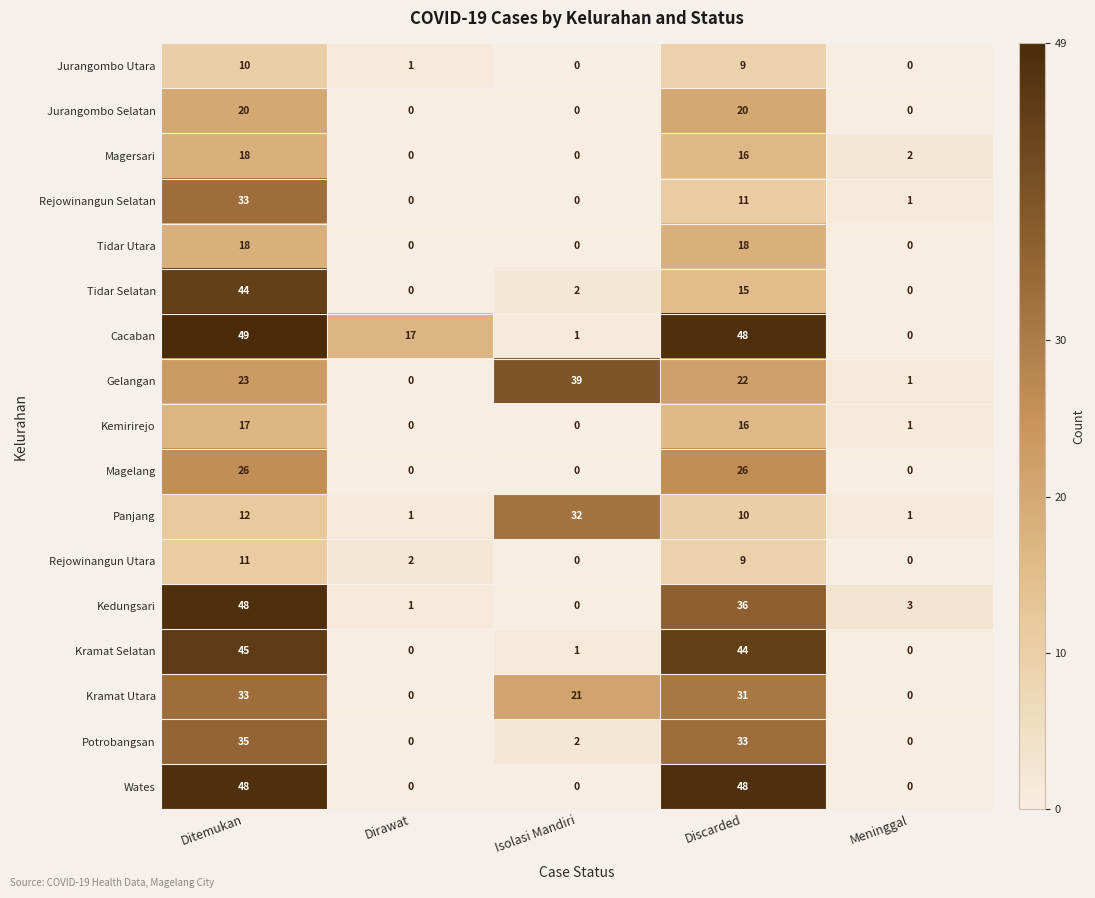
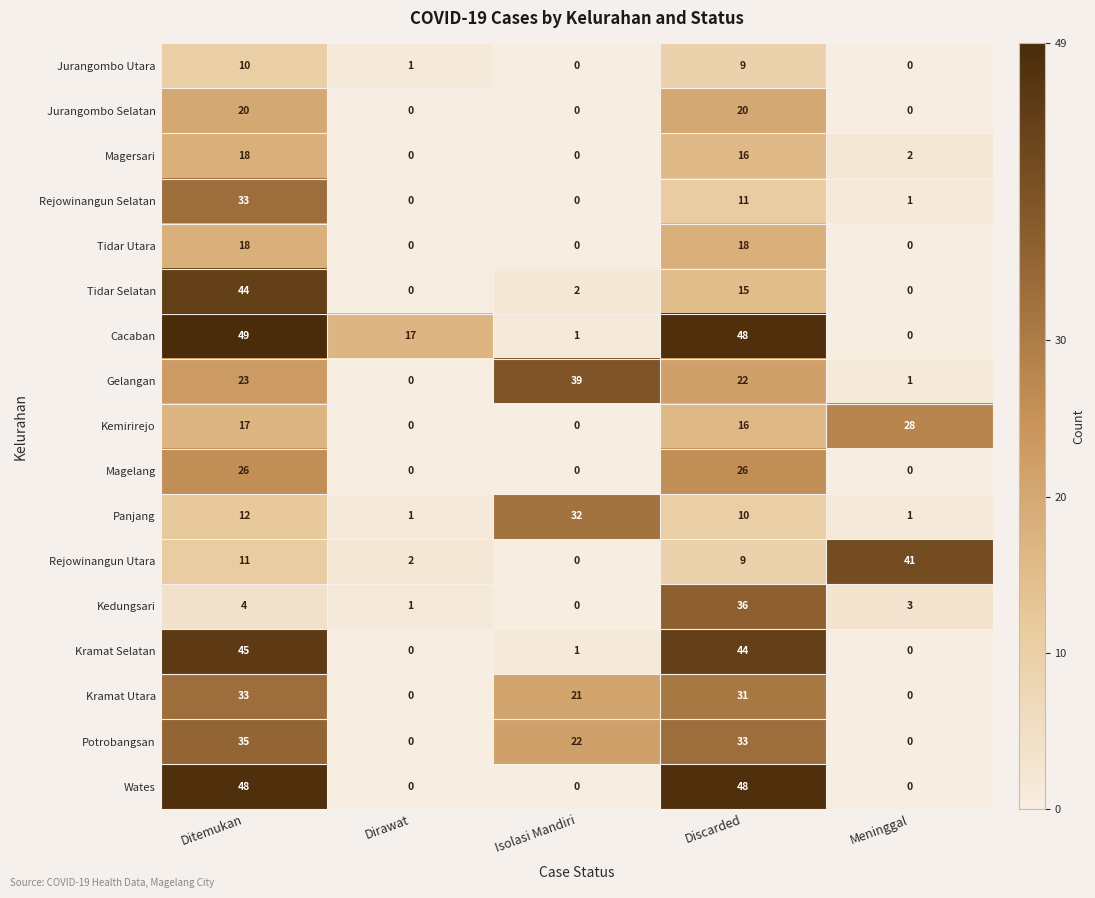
Kemirirejo, Meninggal: 1 -> 28
Rejowinangun Utara, Meninggal: 0 -> 41
Kedungsari, Ditemukan: 48 -> 4
Potrobangsan, Isolasi Mandiri: 2 -> 22
